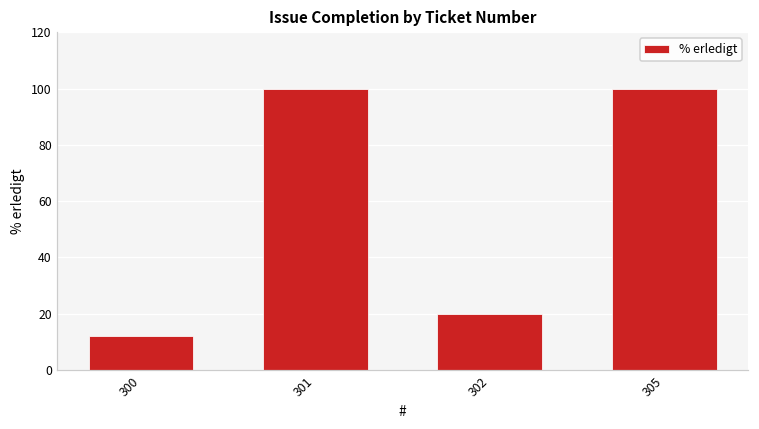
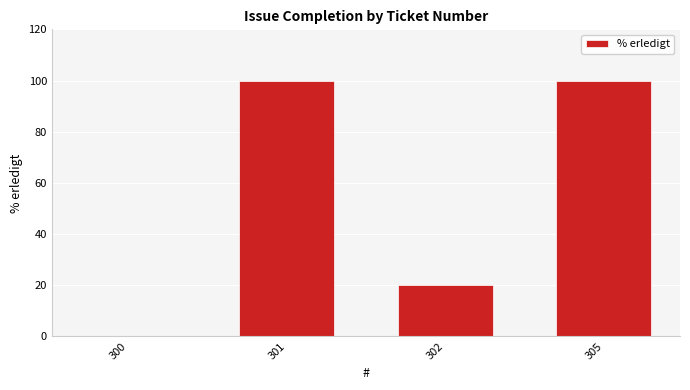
300: 12 -> 0
